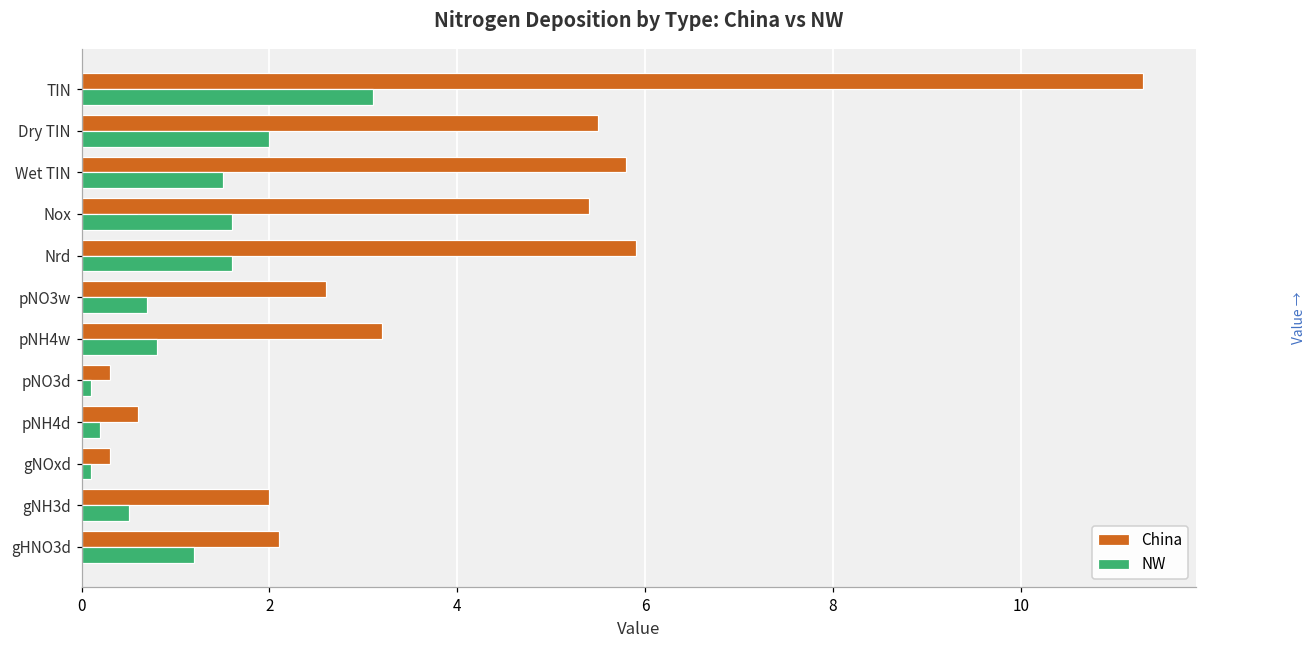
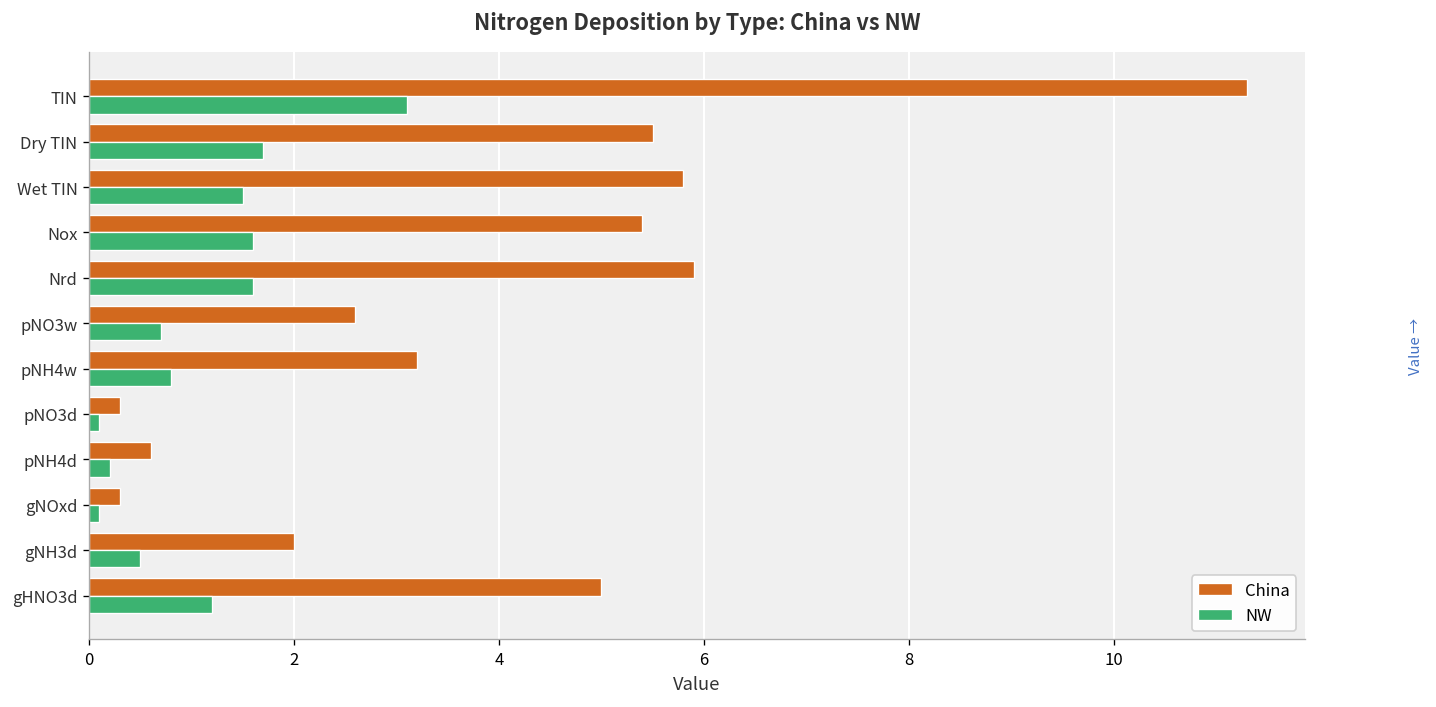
NW, Dry TIN: 2.0 -> 1.7
China, gHNO3d: 2.1 -> 5.0
